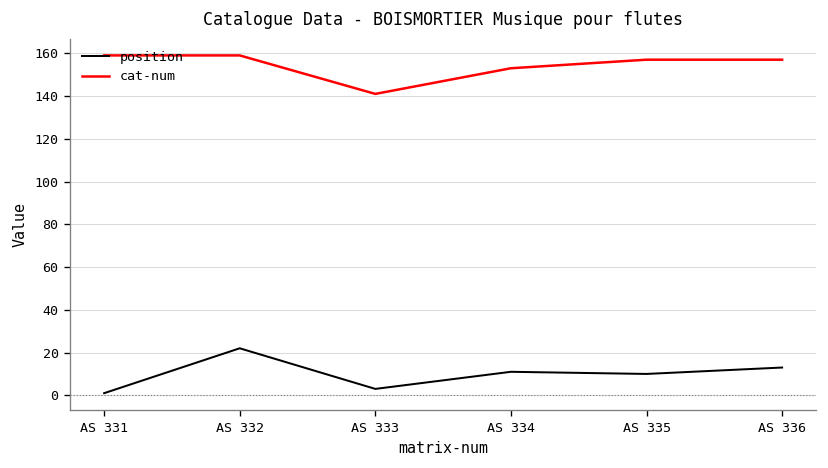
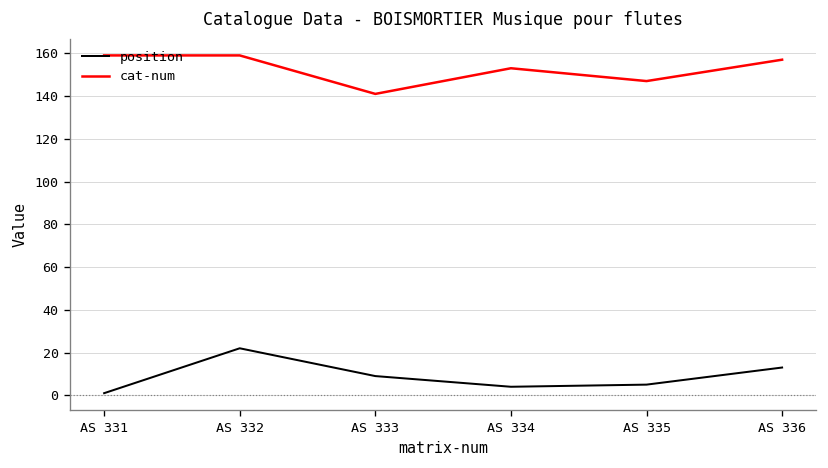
position, AS 333: 3 -> 9
position, AS 334: 11 -> 4
position, AS 335: 10 -> 5
cat-num, AS 335: 157 -> 147
